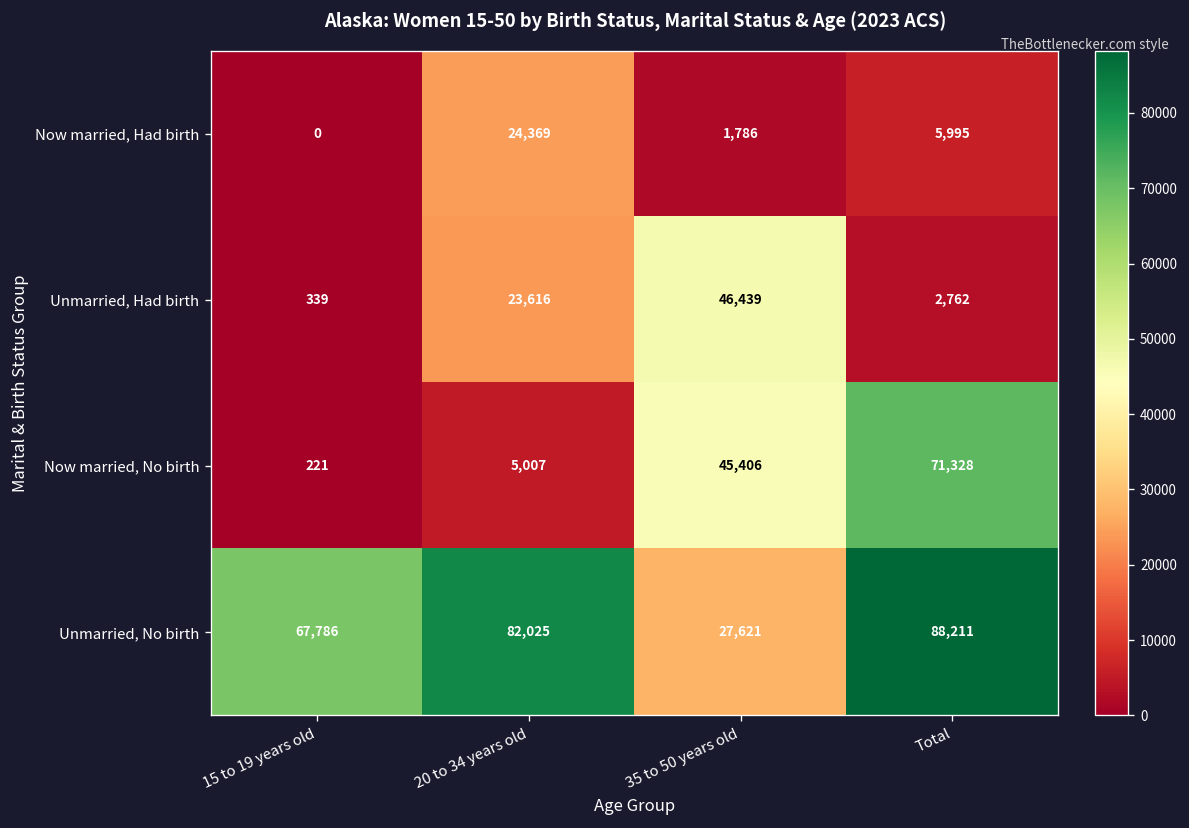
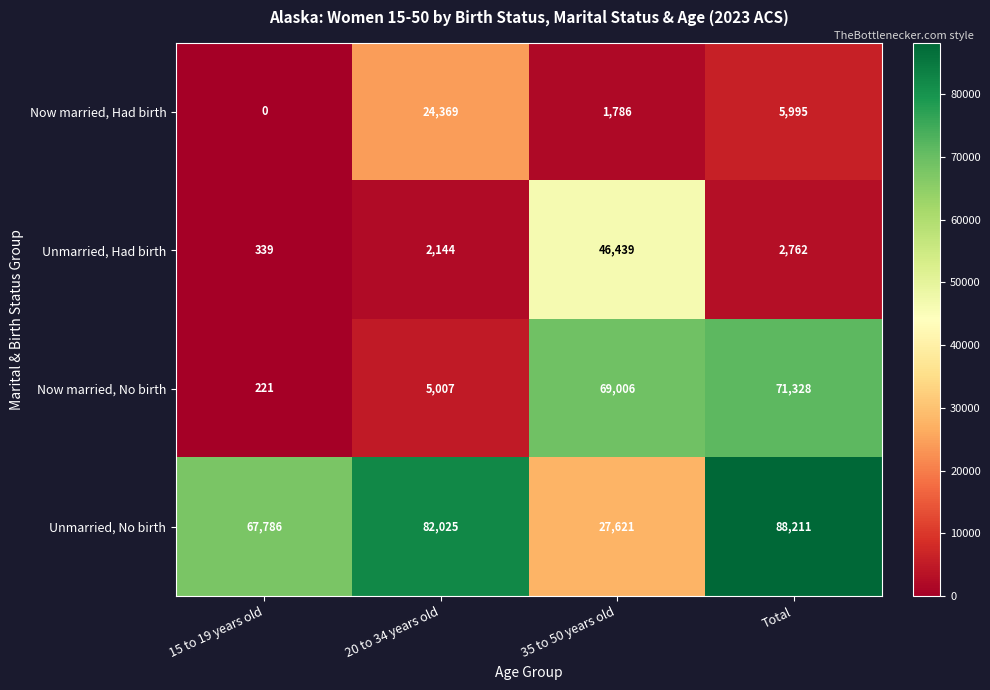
Unmarried, Had birth, 20 to 34 years old: 23,616 -> 2,144
Now married, No birth, 35 to 50 years old: 45,406 -> 69,006
